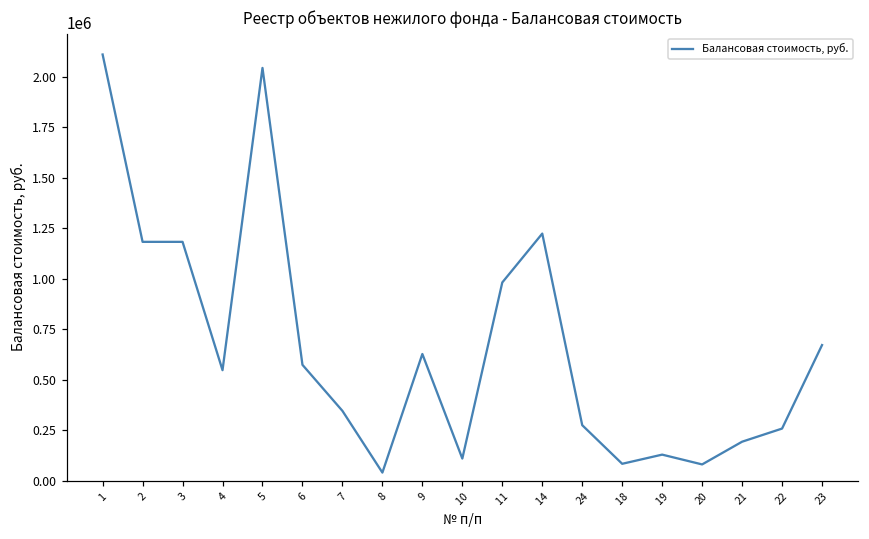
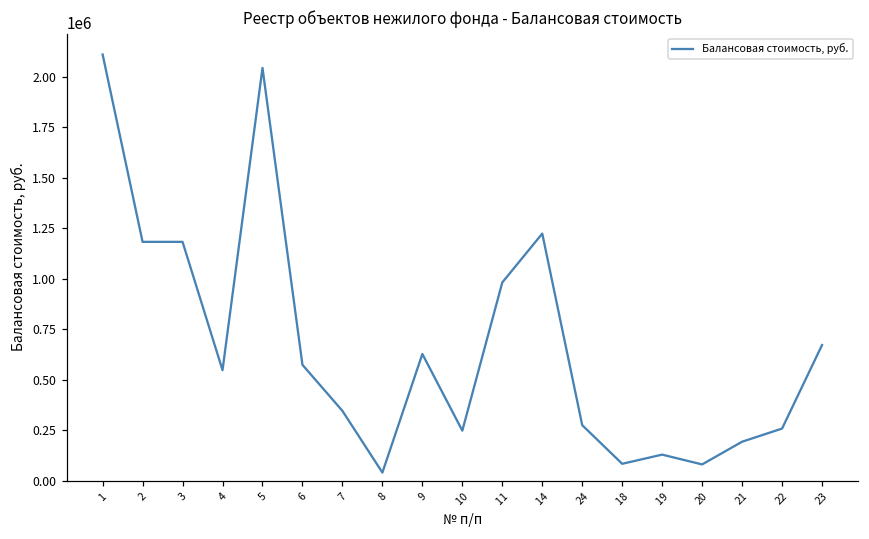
10: 110000 -> 250000
